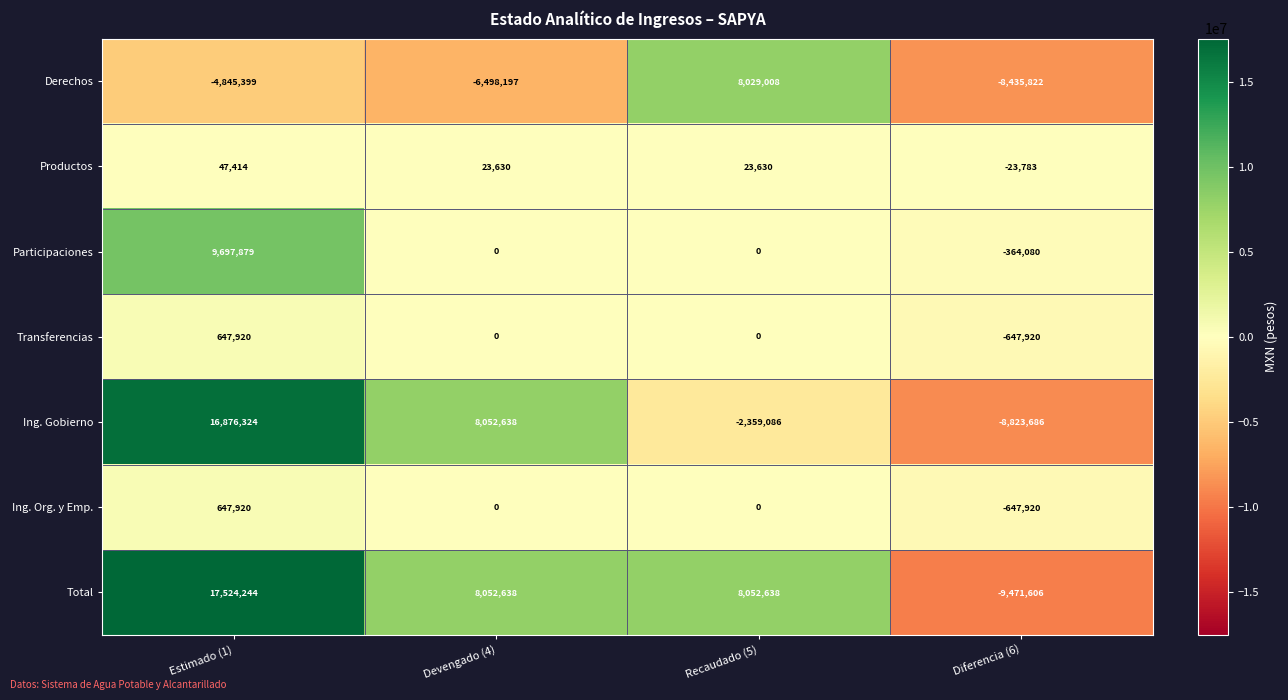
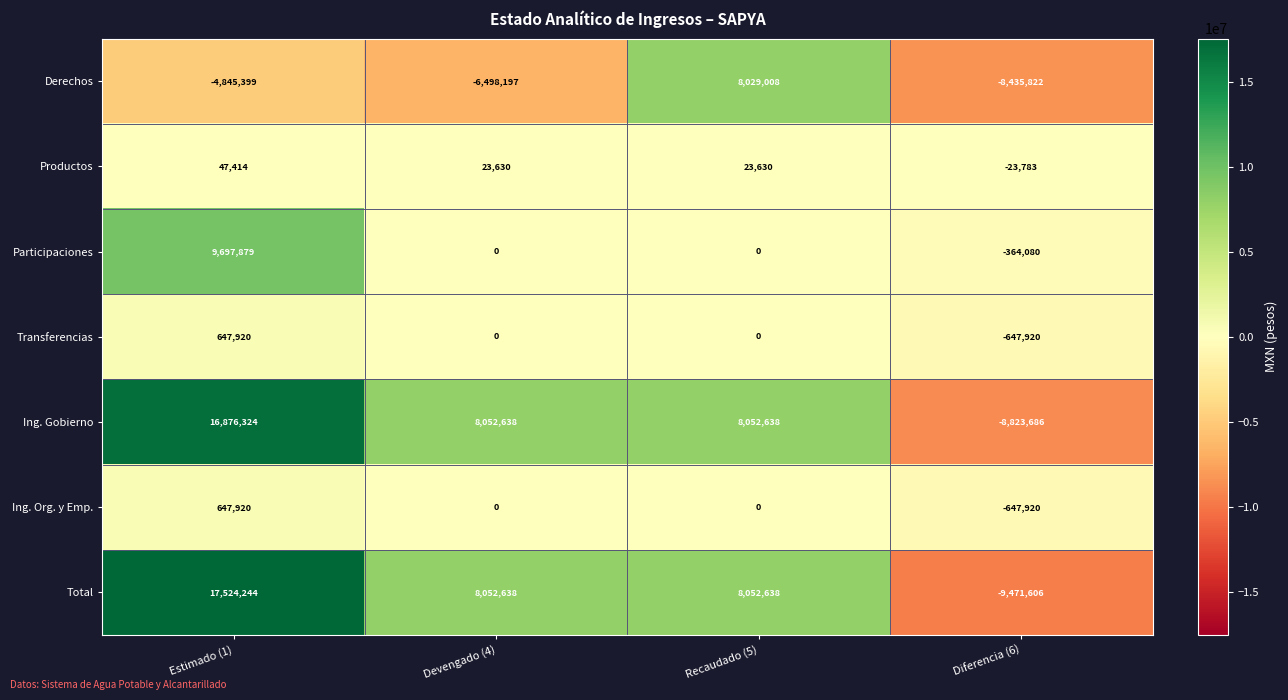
Ing. Gobierno, Recaudado (5): -2,359,086 -> 8,052,638
